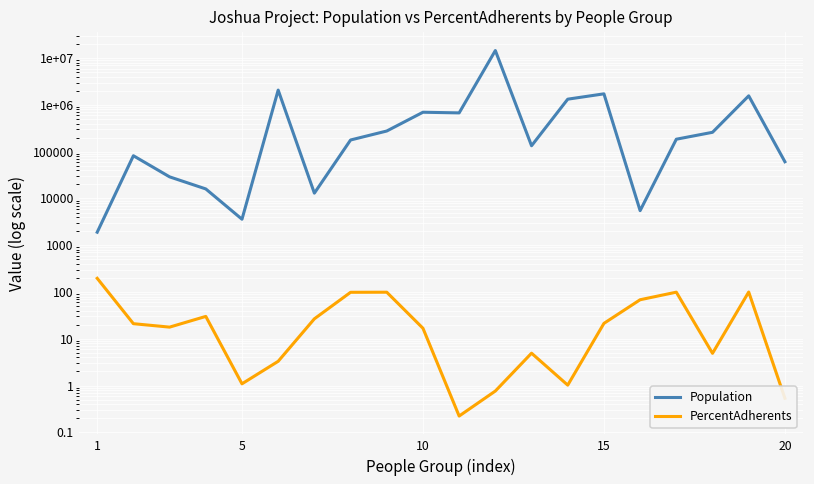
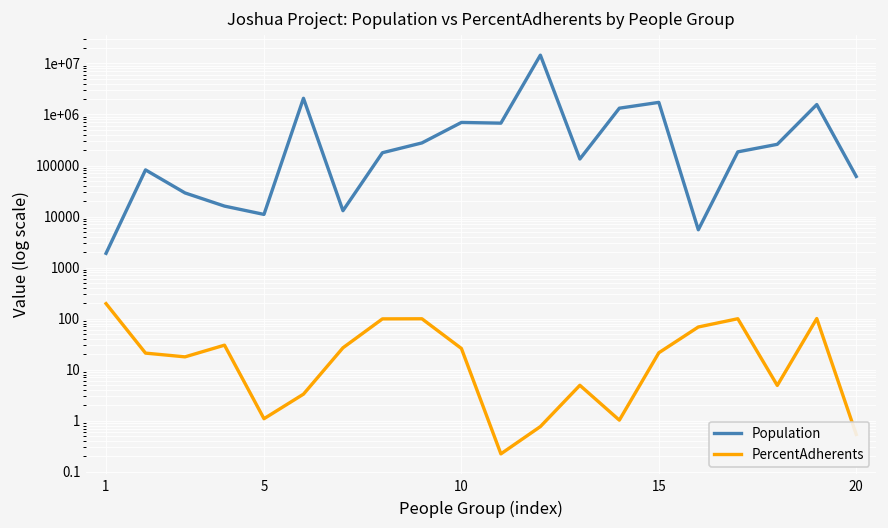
Population, 5: 4000 -> 11000
PercentAdherents, 10: 17 -> 30
